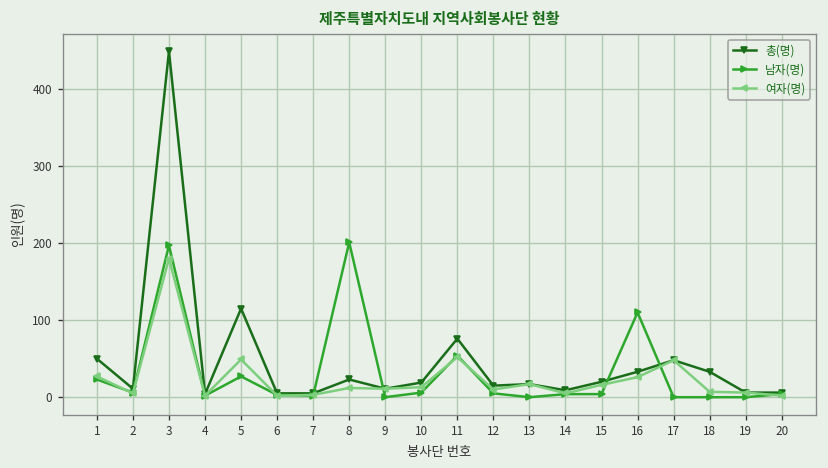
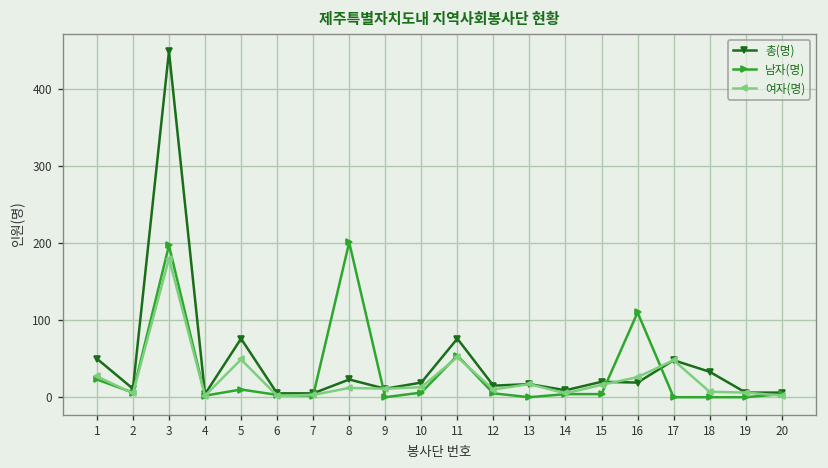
총(명), 5: 120 -> 80
남자(명), 5: 30 -> 10
총(명), 16: 30 -> 20
